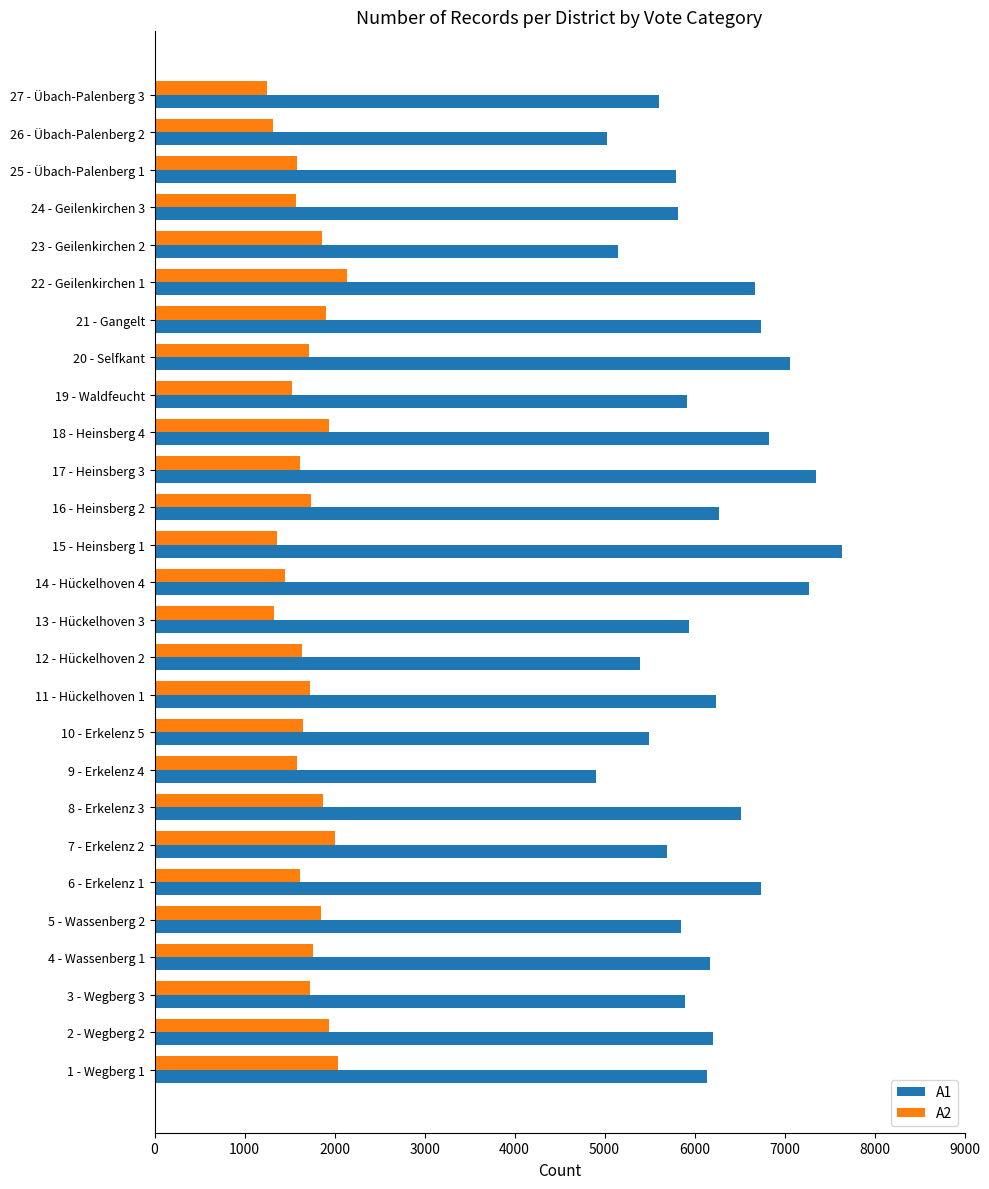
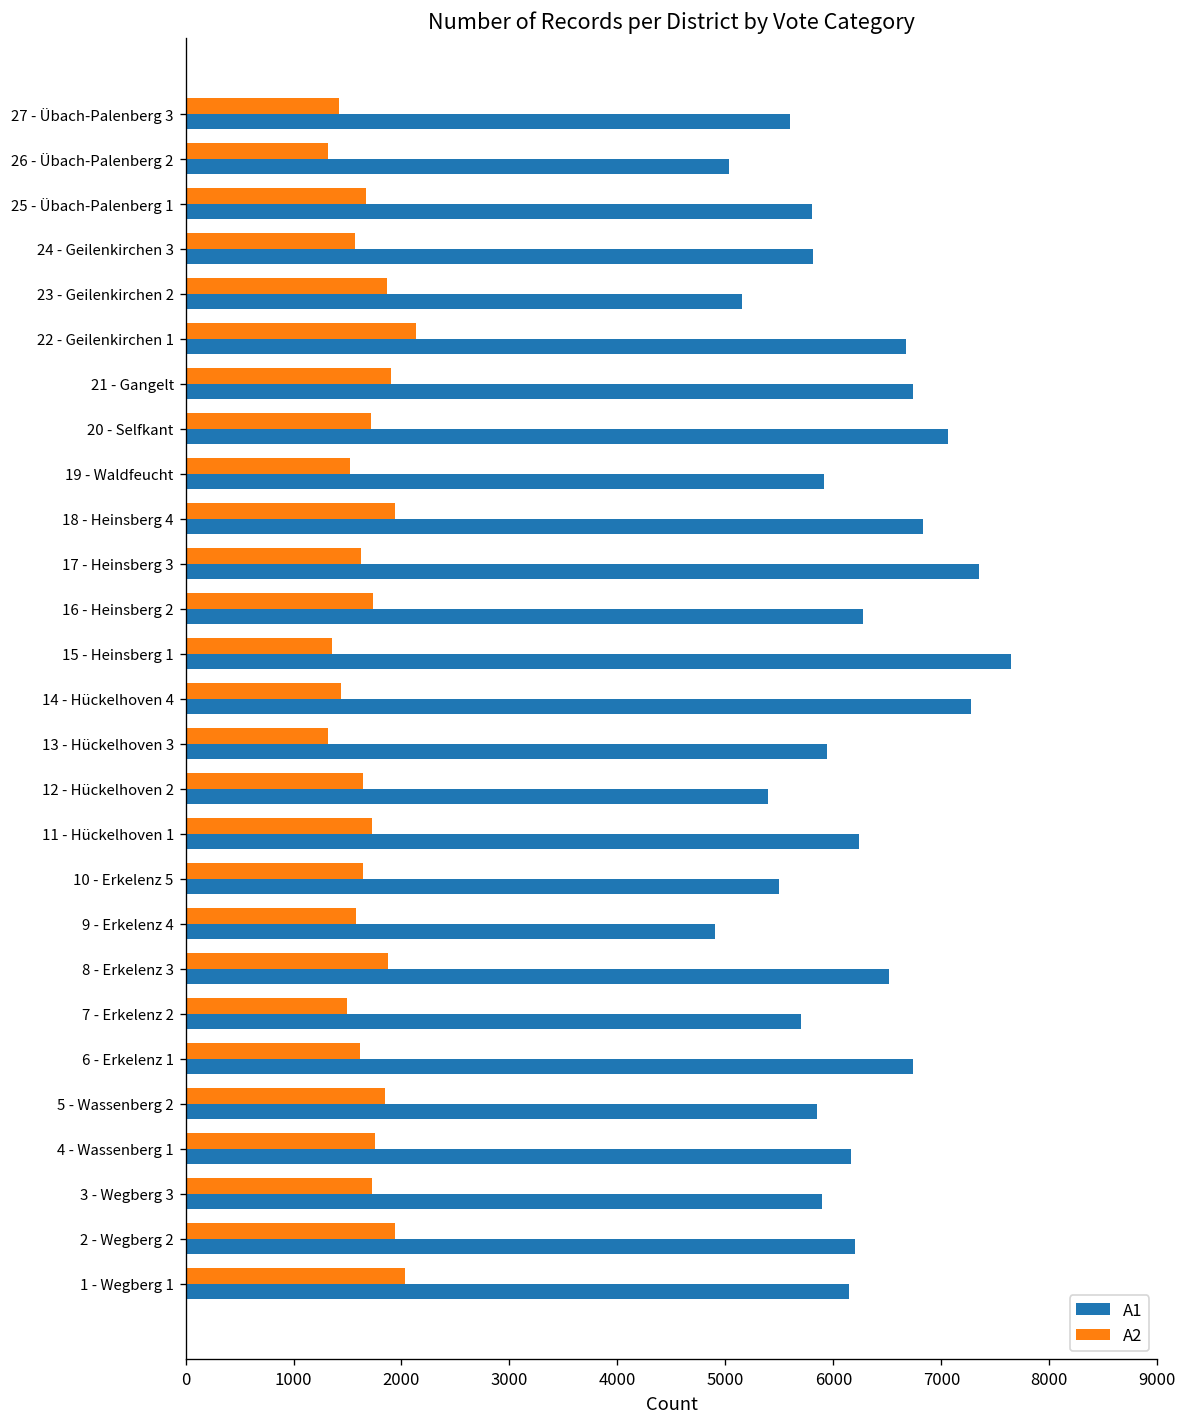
A2, 27 - Übach-Palenberg 3: 1200 -> 1400
A2, 25 - Übach-Palenberg 1: 1600 -> 1700
A2, 7 - Erkelenz 2: 2000 -> 1500
